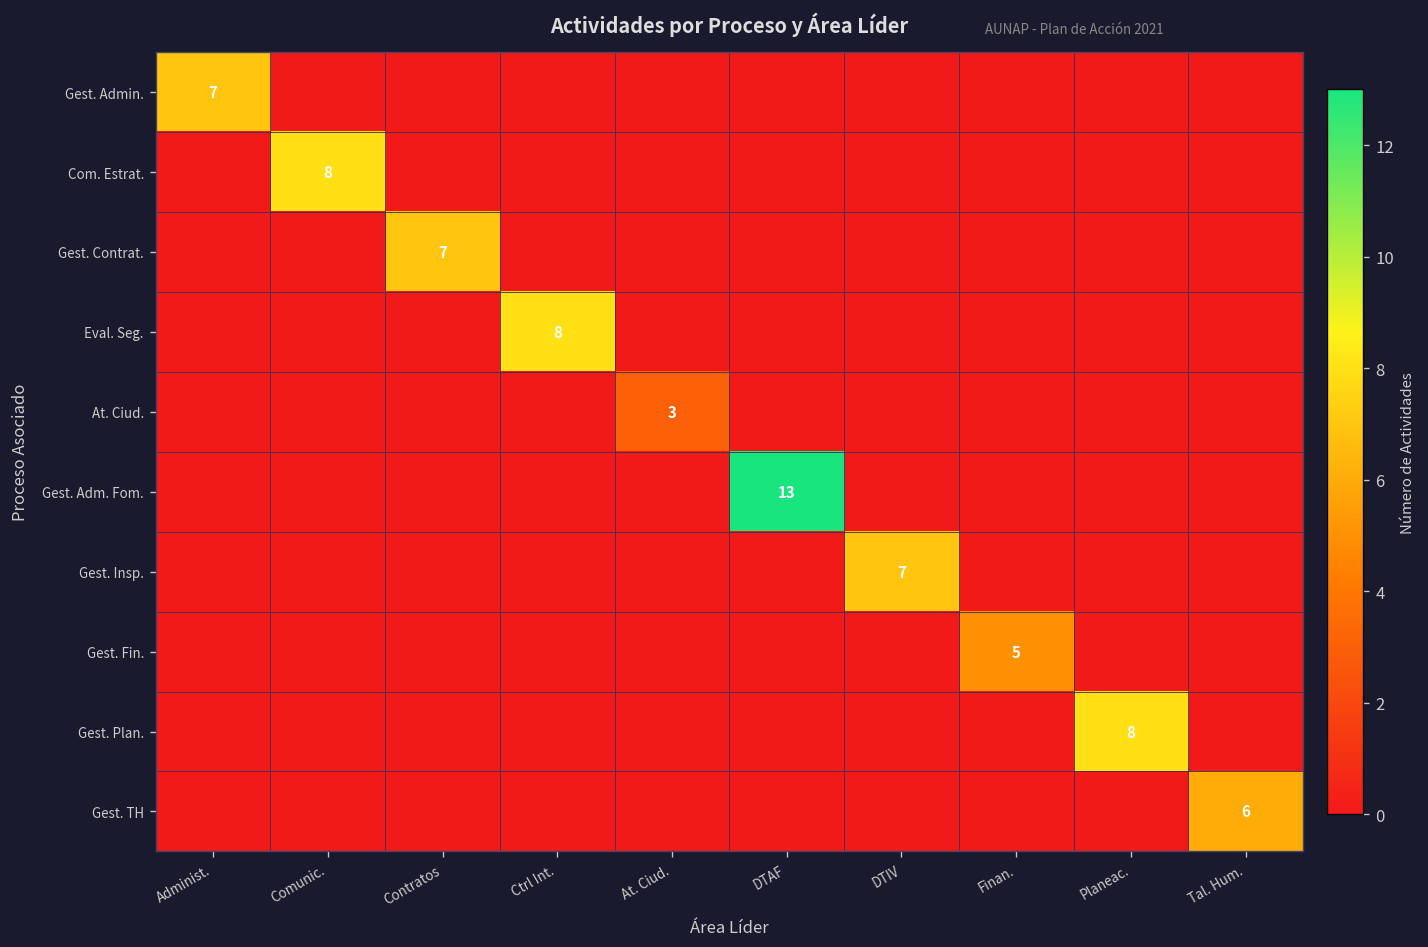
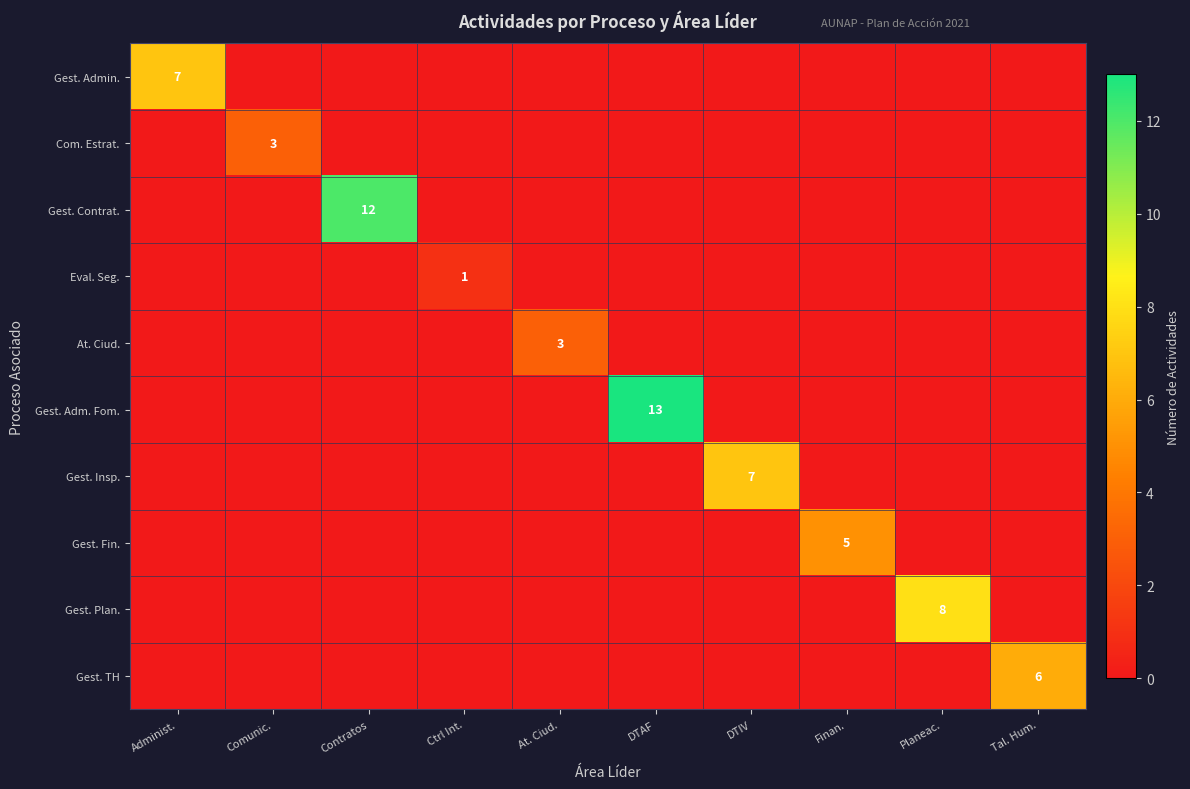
Com. Estrat., Comunic.: 8 -> 3
Gest. Contrat., Contratos: 7 -> 12
Eval. Seg., Ctrl Int.: 8 -> 1
